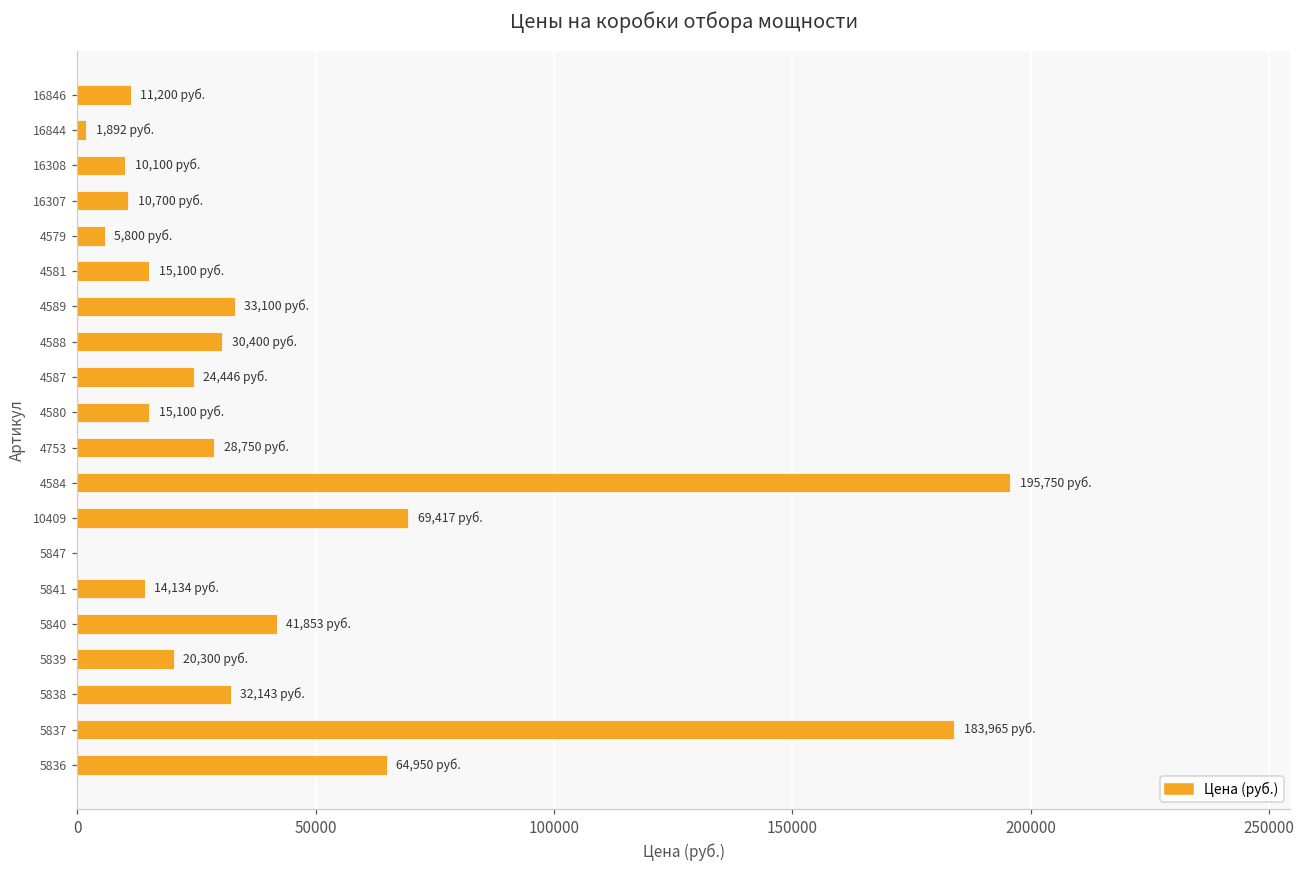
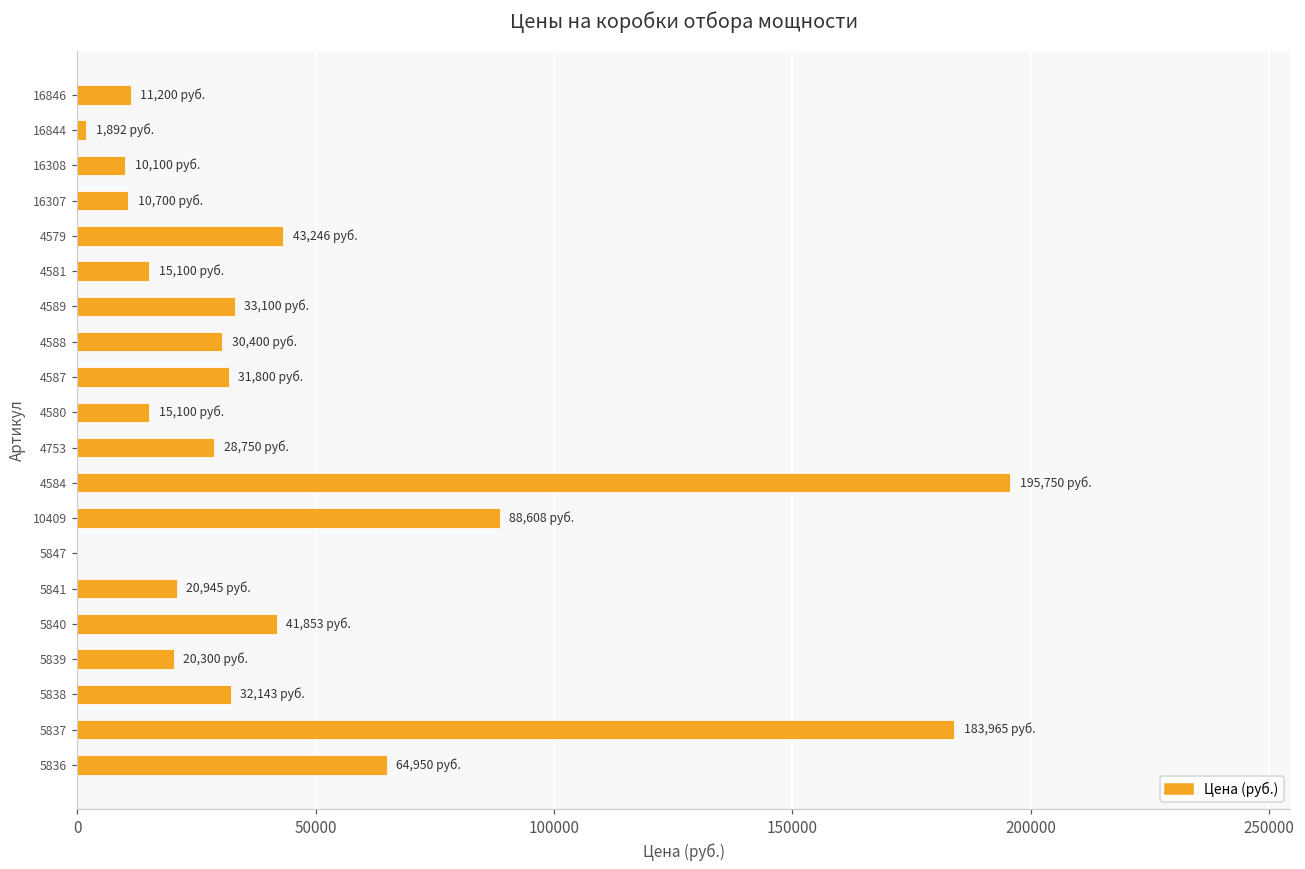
4579: 5,800 -> 43,246
4587: 24,446 -> 31,800
10409: 69,417 -> 88,608
5841: 14,134 -> 20,945
